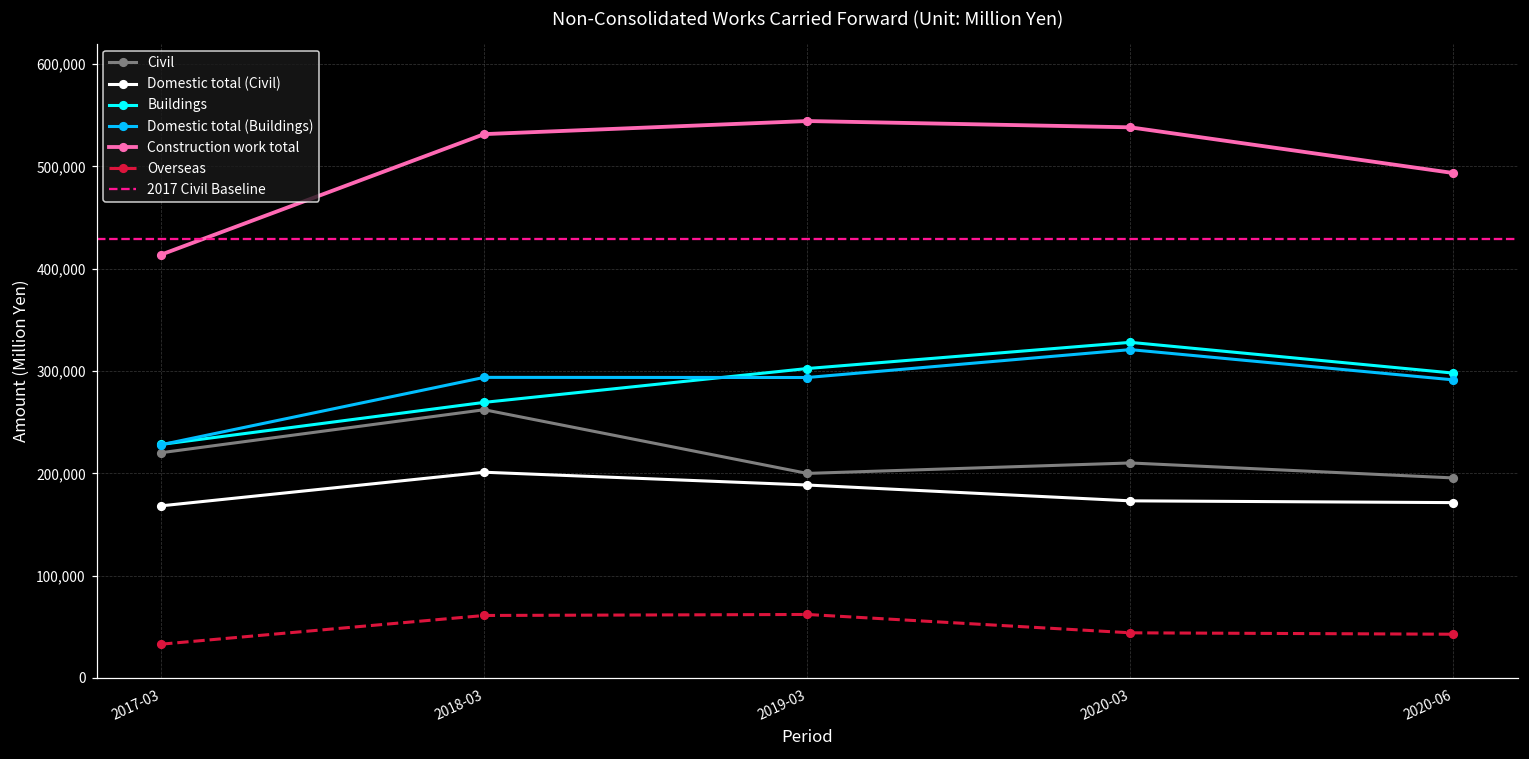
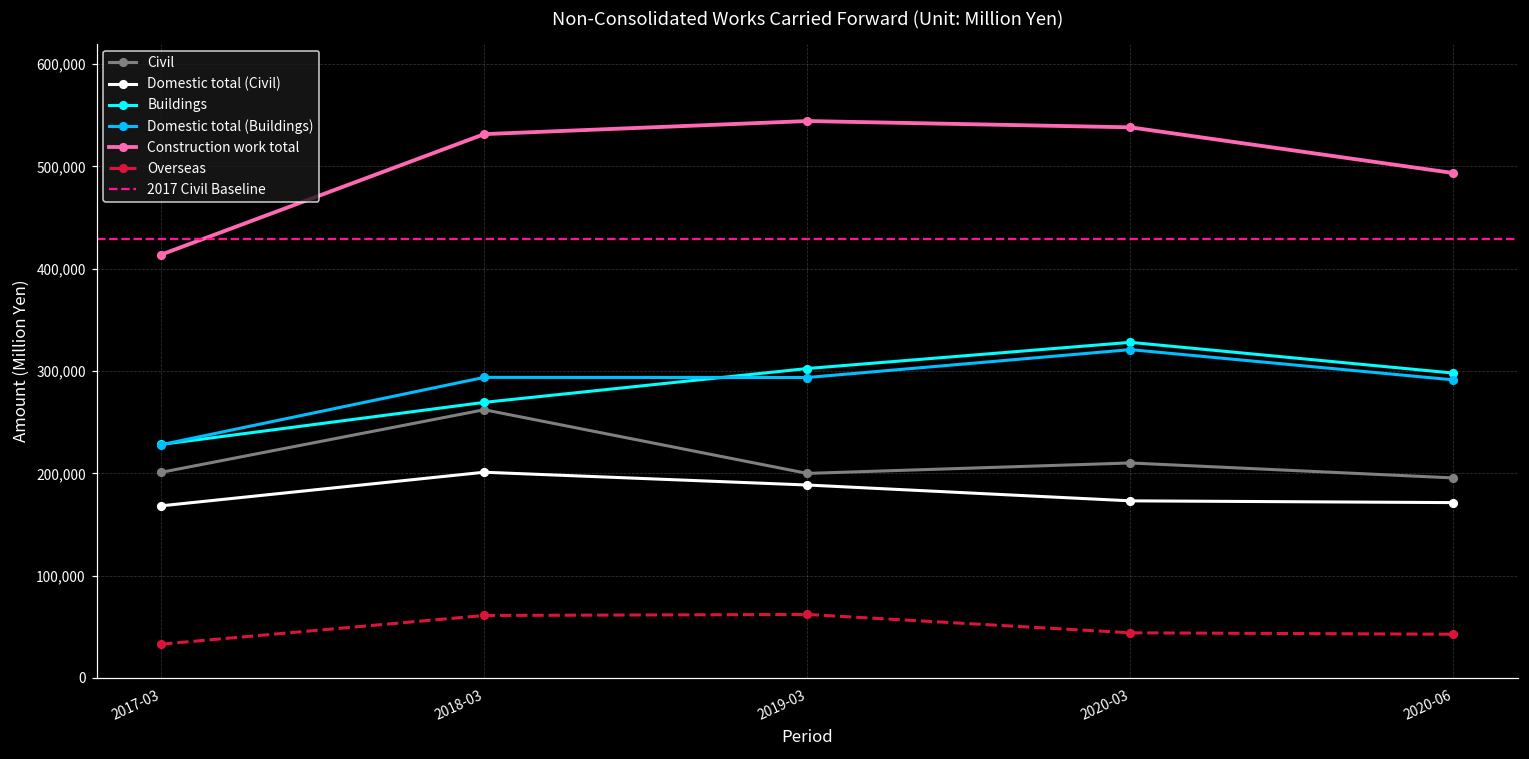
Civil, 2017-03: 220,000 -> 200,000
